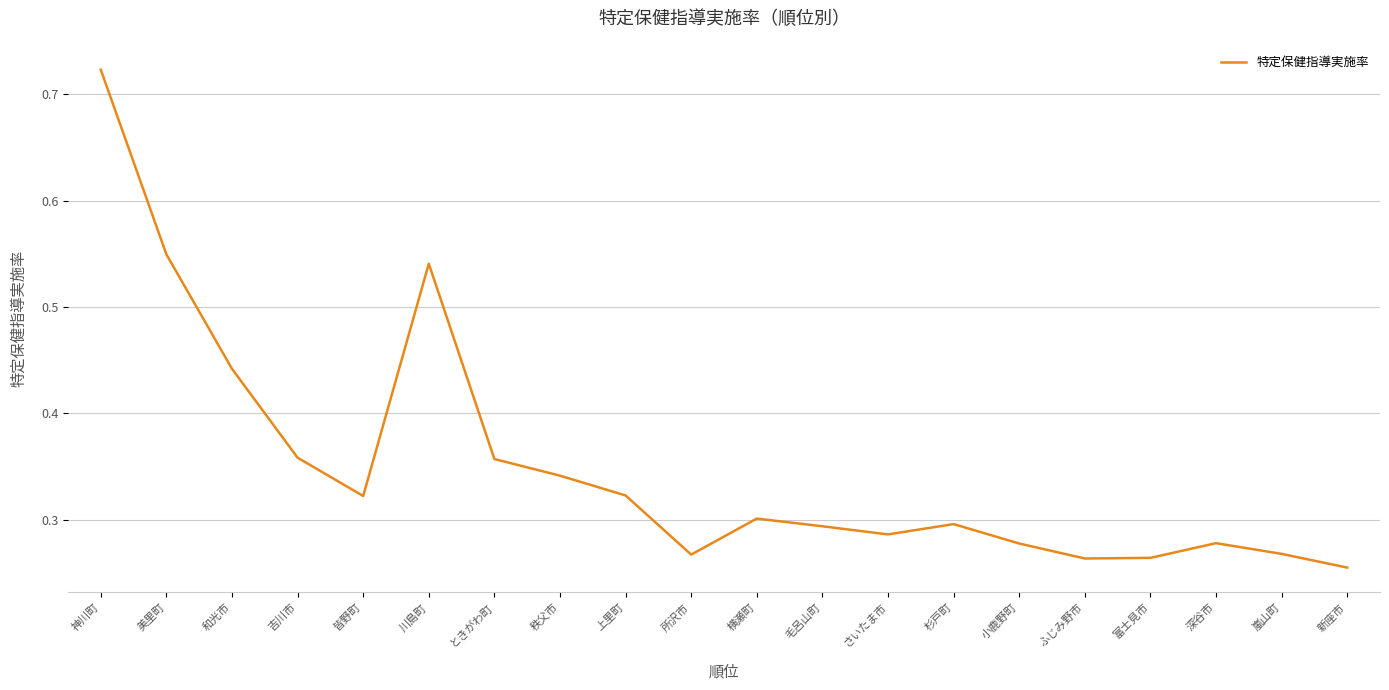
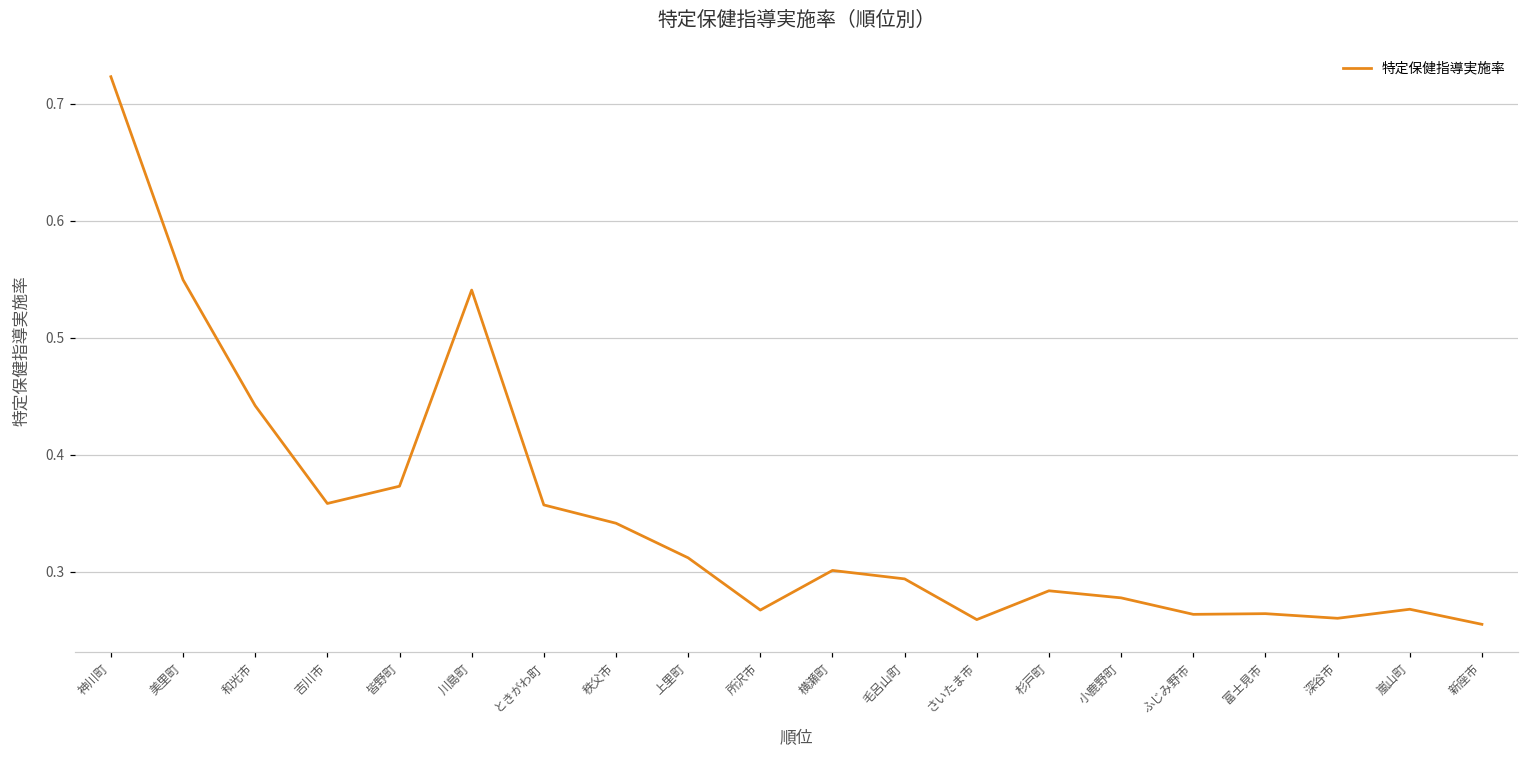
皆野町: 0.322 -> 0.373
上里町: 0.323 -> 0.312
さいたま市: 0.286 -> 0.259
杉戸町: 0.296 -> 0.284
深谷市: 0.278 -> 0.260
